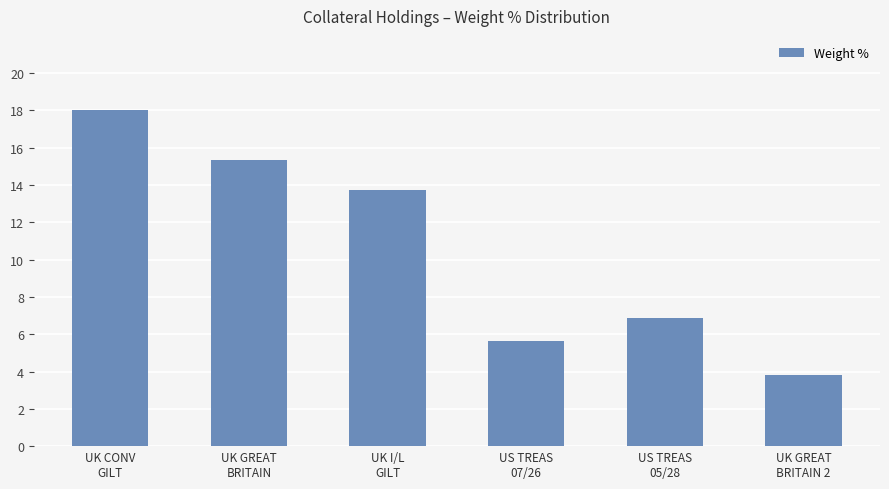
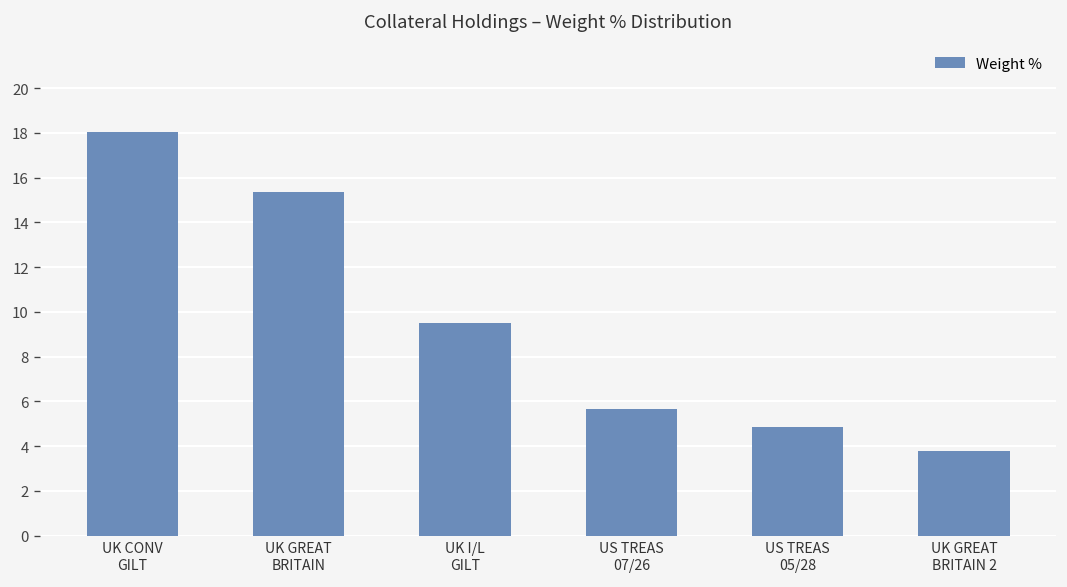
UK I/L GILT: 13.8 -> 9.5
US TREAS 05/28: 6.9 -> 4.8
